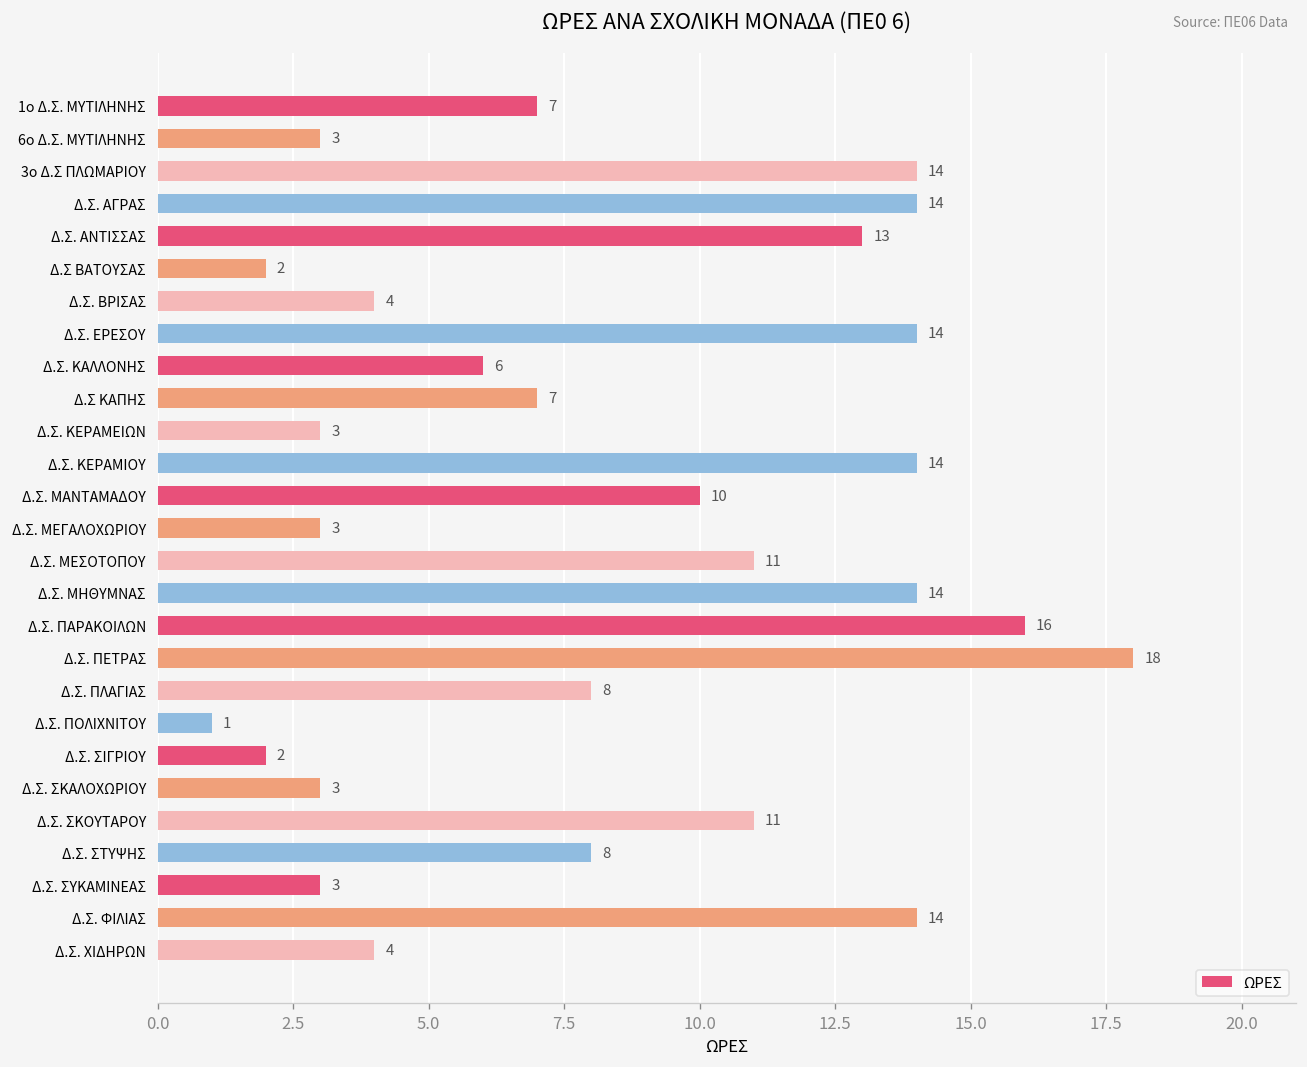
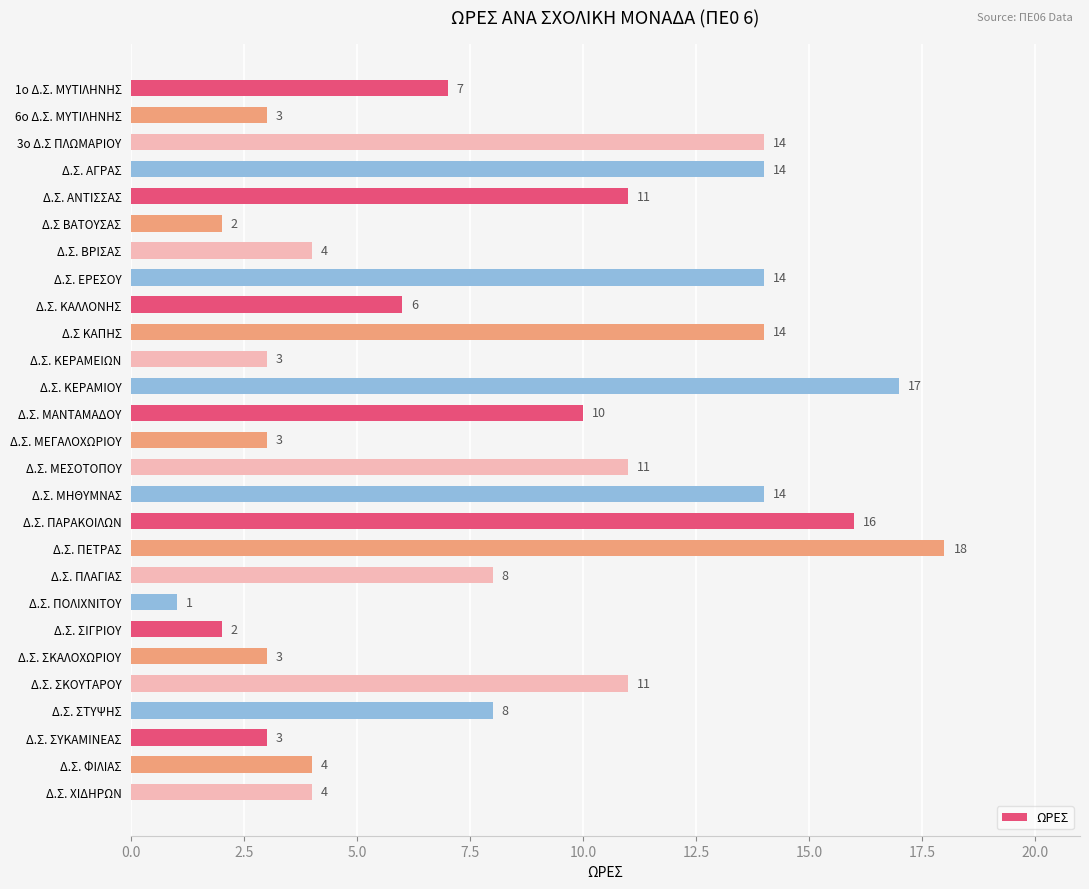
Δ.Σ. ΑΝΤΙΣΣΑΣ: 13 -> 11
Δ.Σ ΚΑΠΗΣ: 7 -> 14
Δ.Σ. ΚΕΡΑΜΙΟΥ: 14 -> 17
Δ.Σ. ΦΙΛΙΑΣ: 14 -> 4
